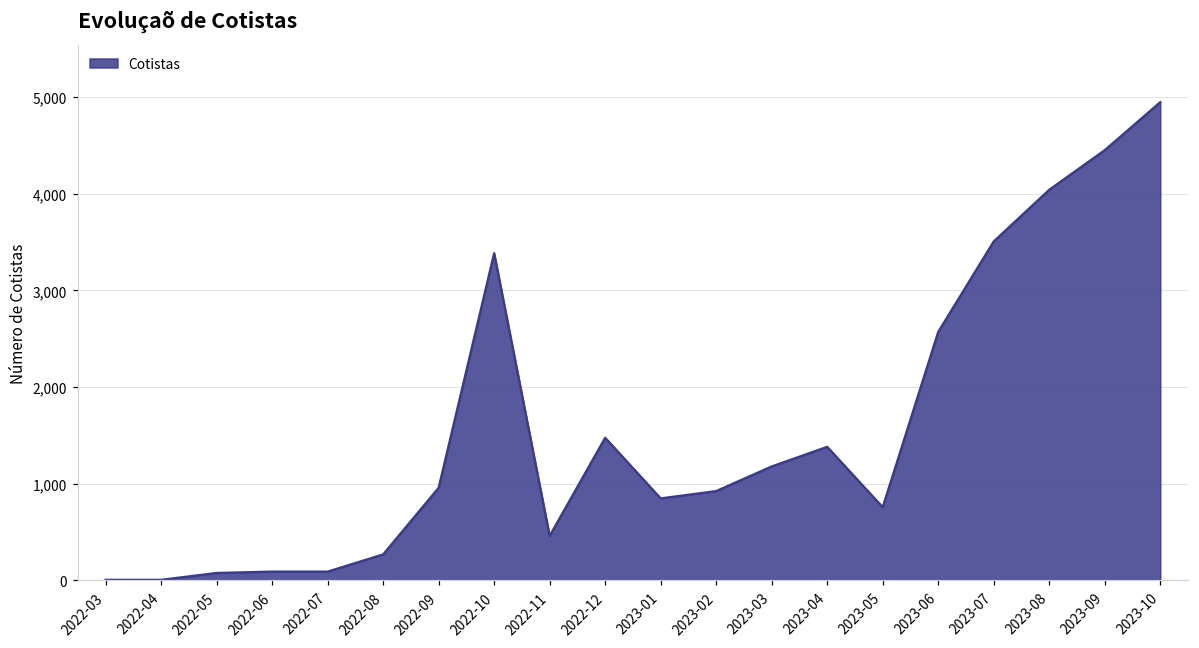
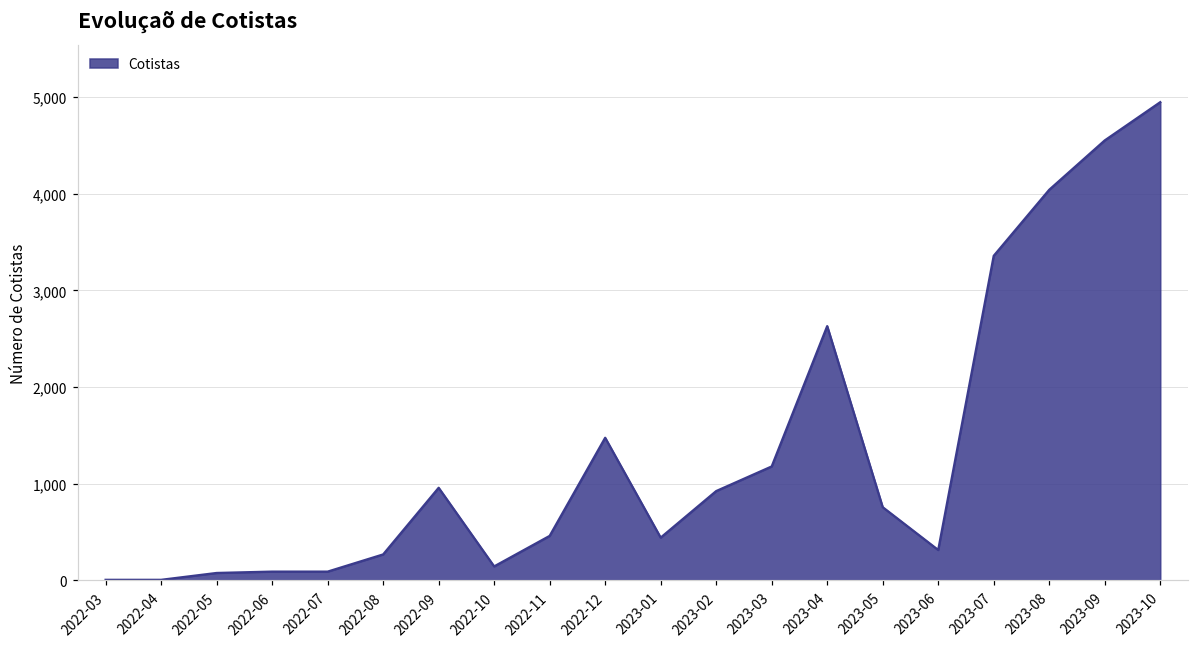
2022-10: 3,400 -> 100
2023-01: 800 -> 400
2023-04: 1,400 -> 2,600
2023-06: 2,600 -> 300
2023-07: 3,500 -> 3,400
2023-09: 4,500 -> 4,600
